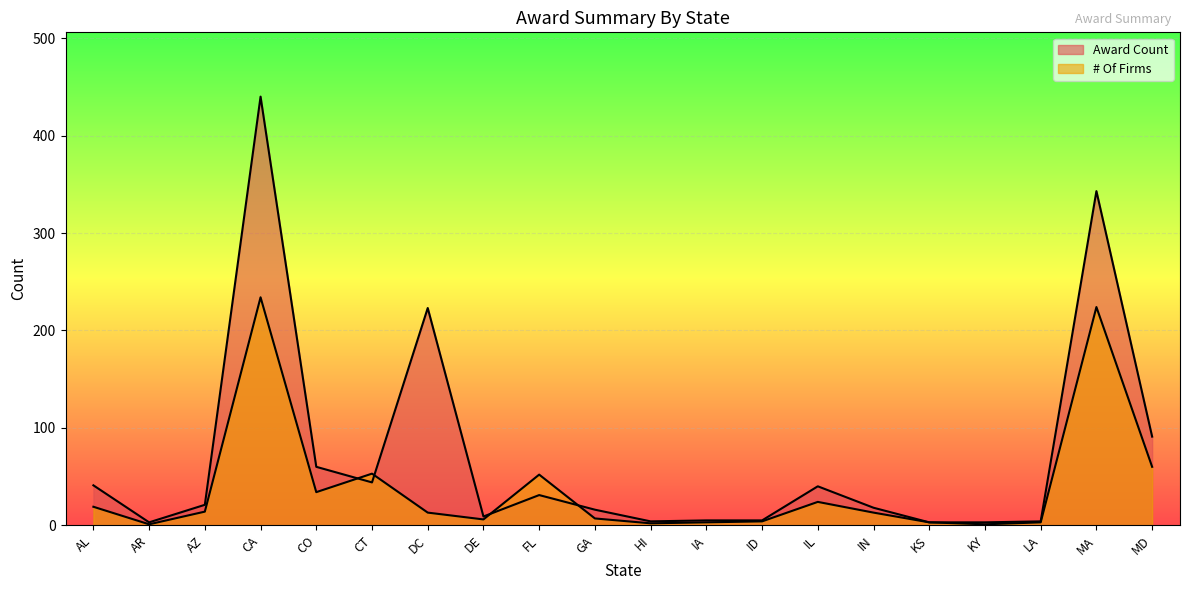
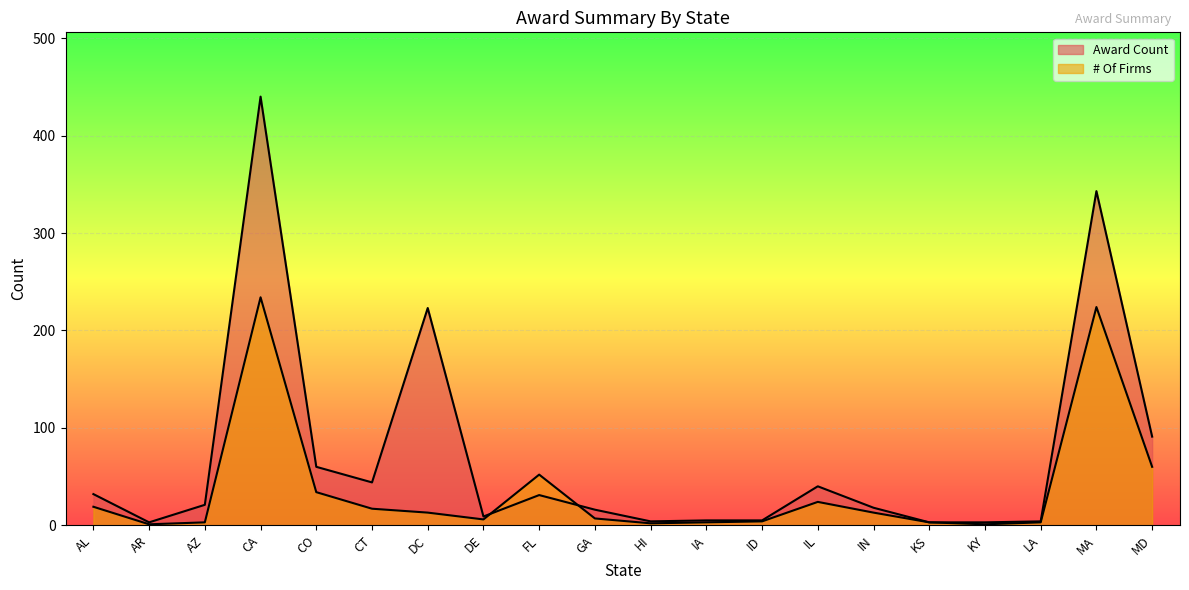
Award Count, AL: 40 -> 30
# Of Firms, AZ: 10 -> 0
# Of Firms, CT: 50 -> 20
